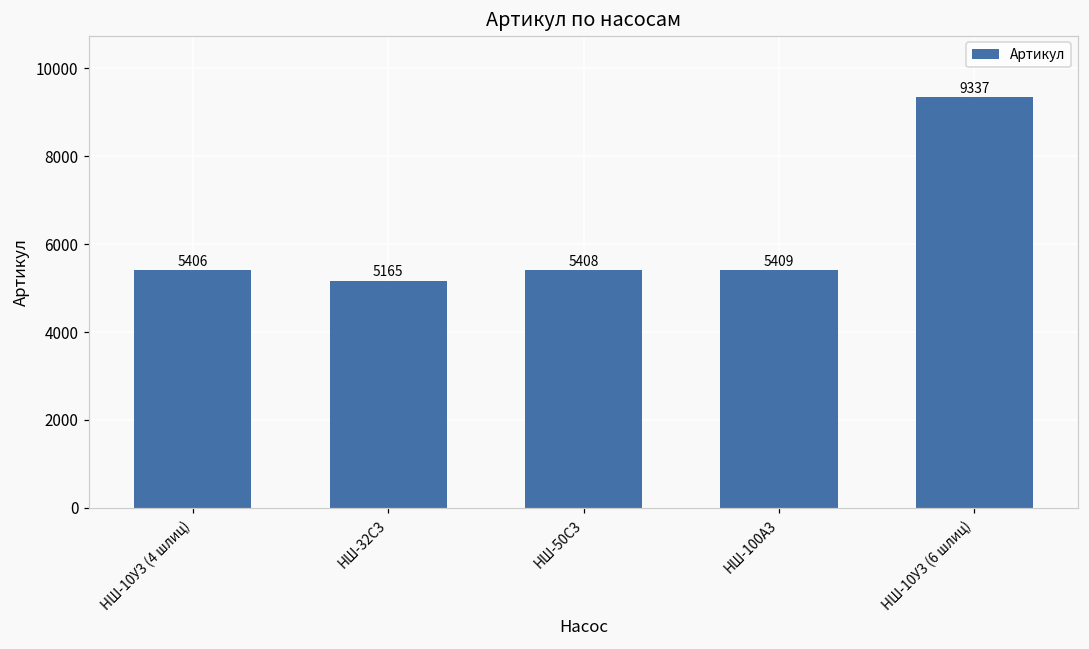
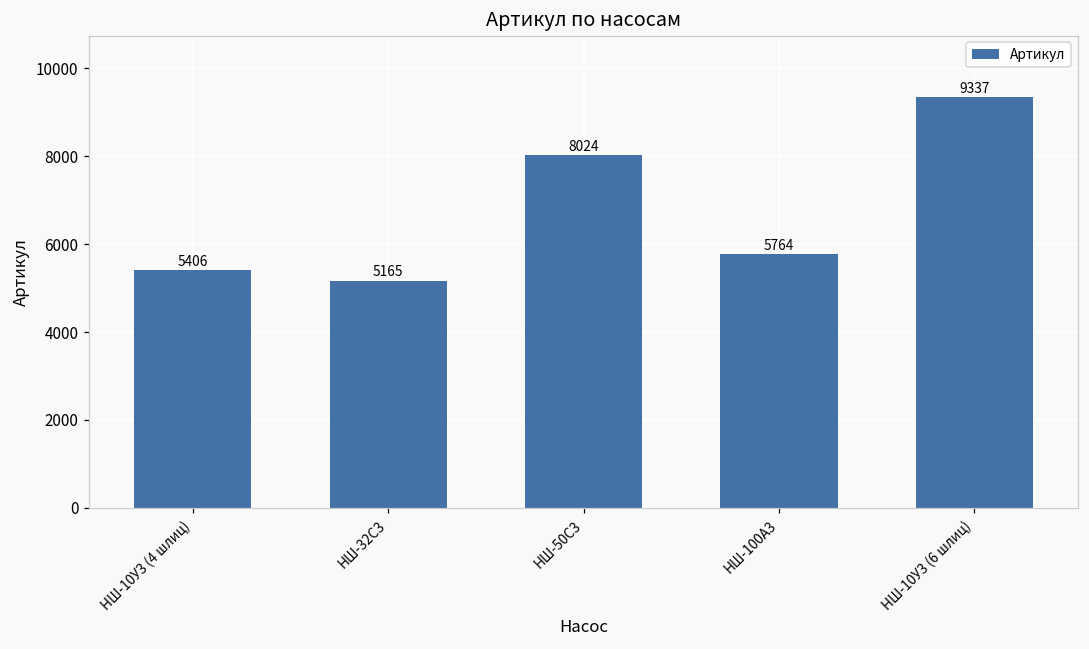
НШ-50С3: 5408 -> 8024
НШ-100А3: 5409 -> 5764
